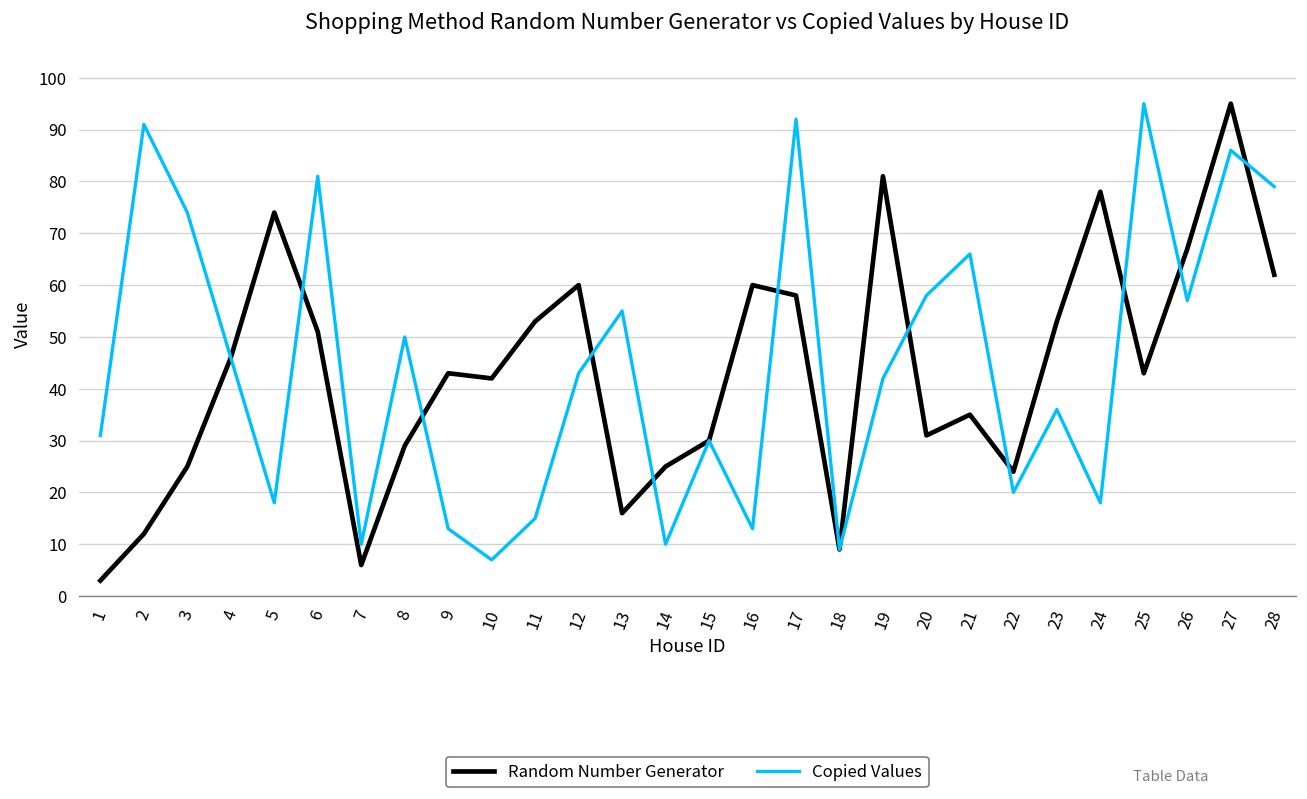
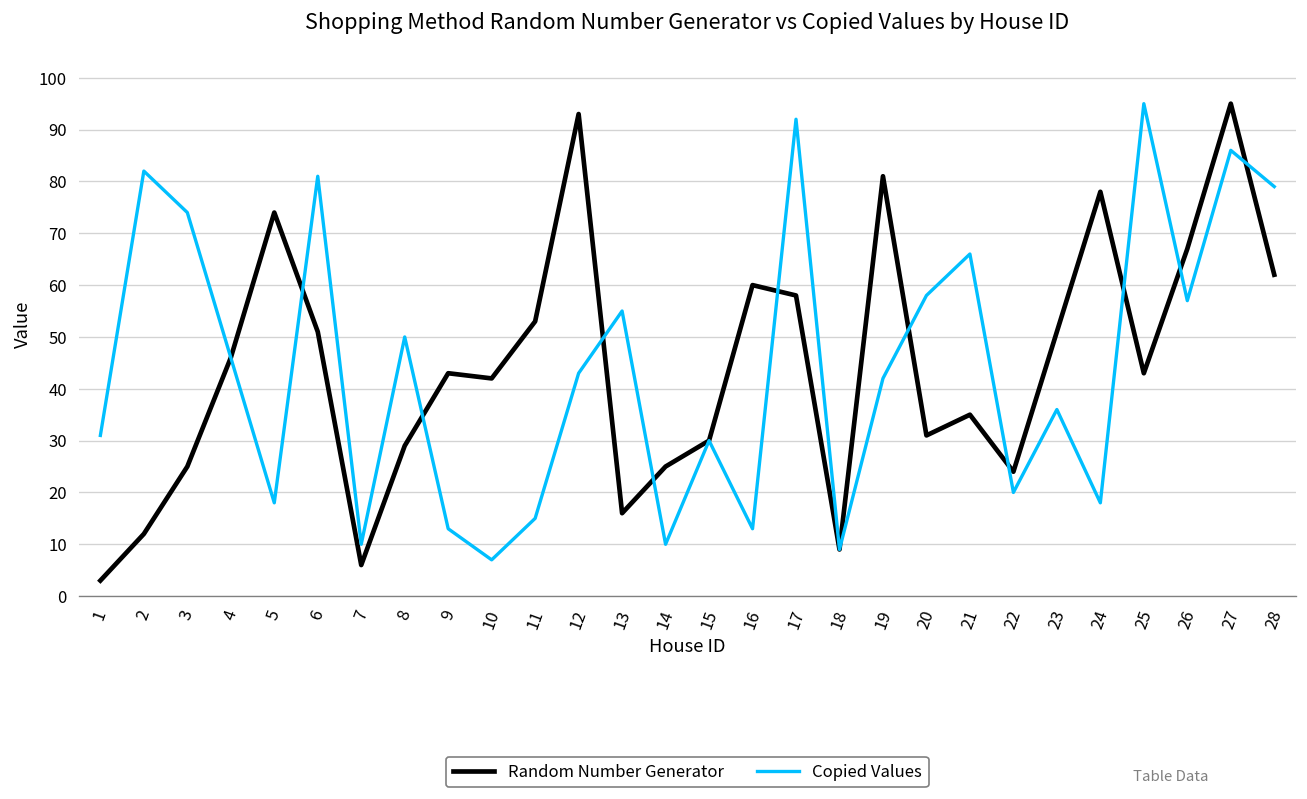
Copied Values, 2: 91 -> 82
Random Number Generator, 12: 60 -> 93
Random Number Generator, 23: 53 -> 51
